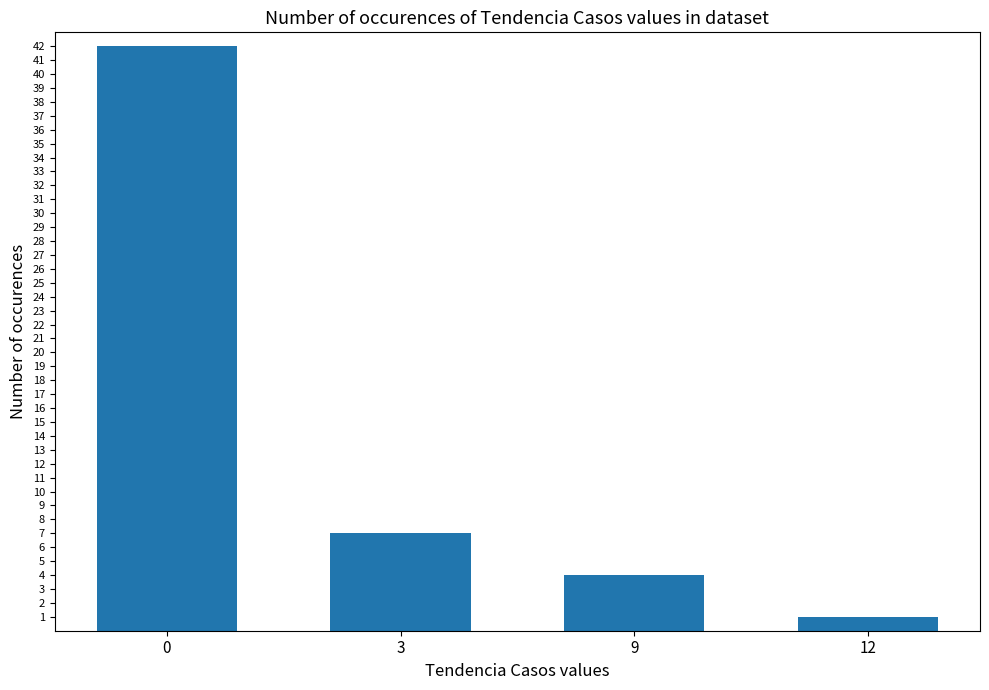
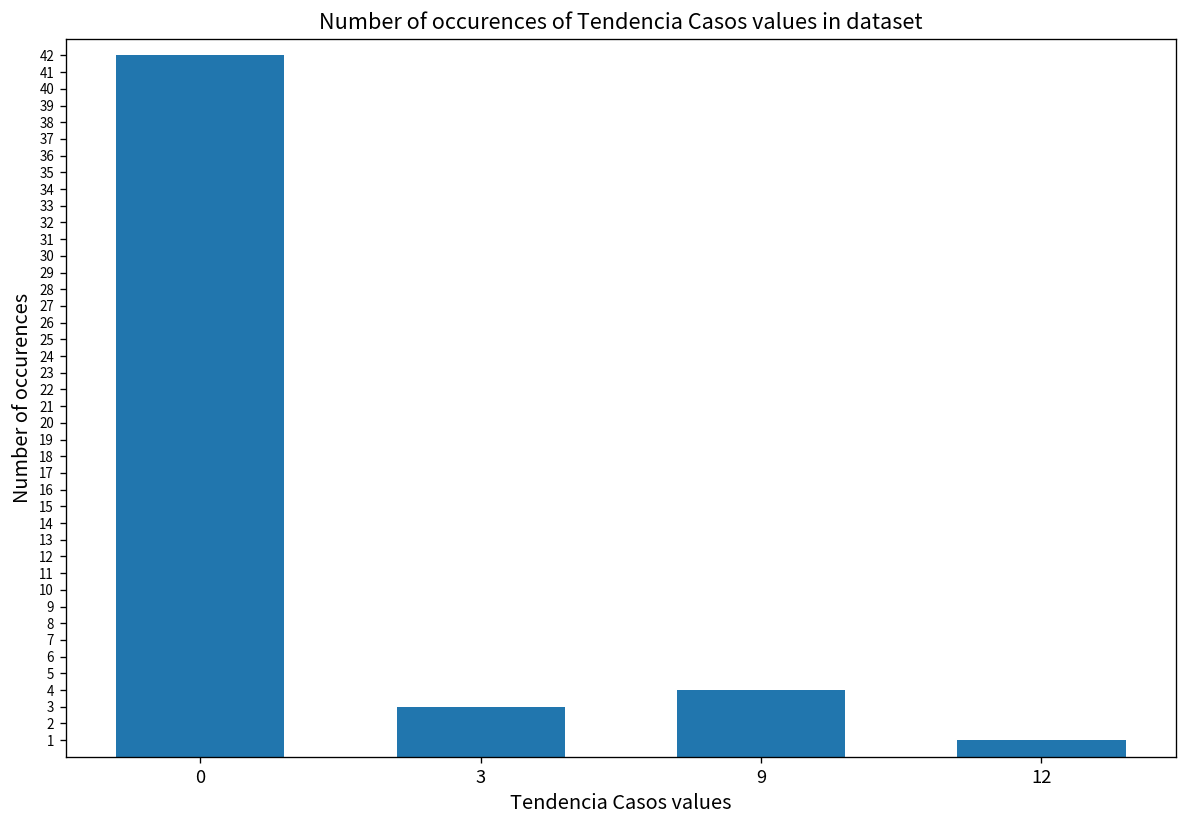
3: 7 -> 3
